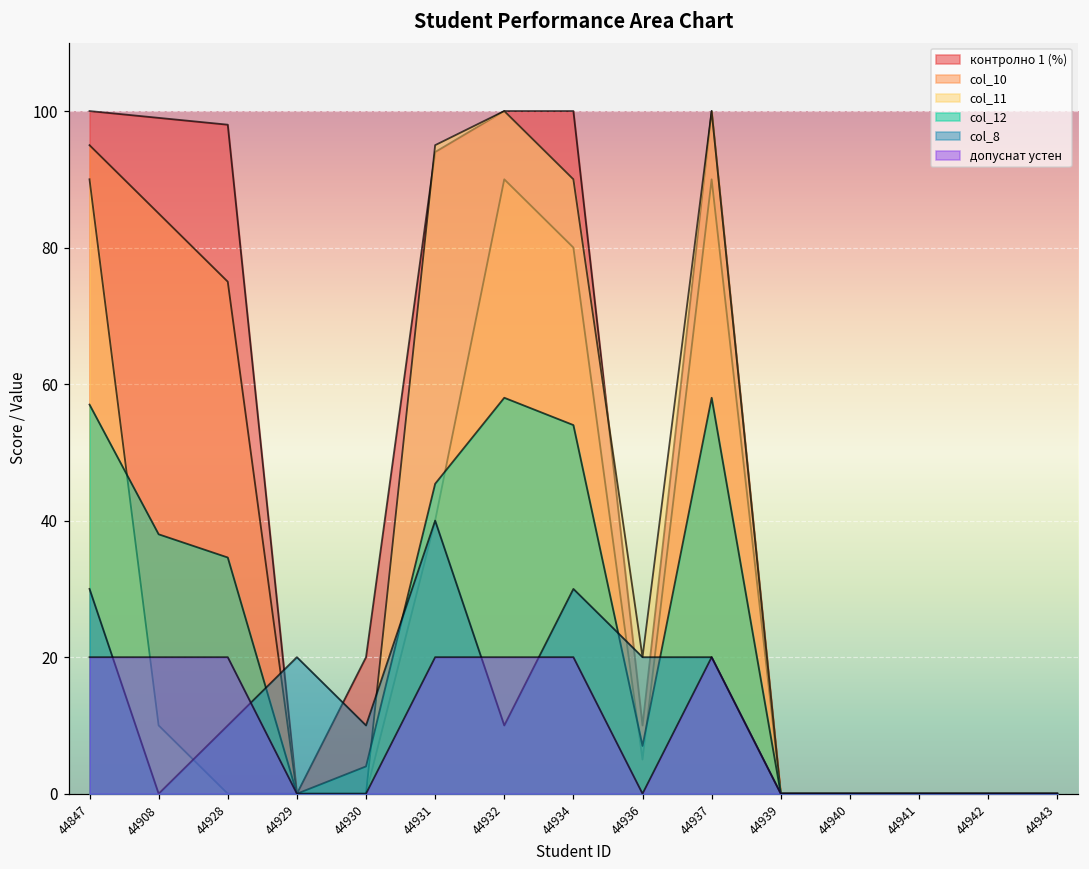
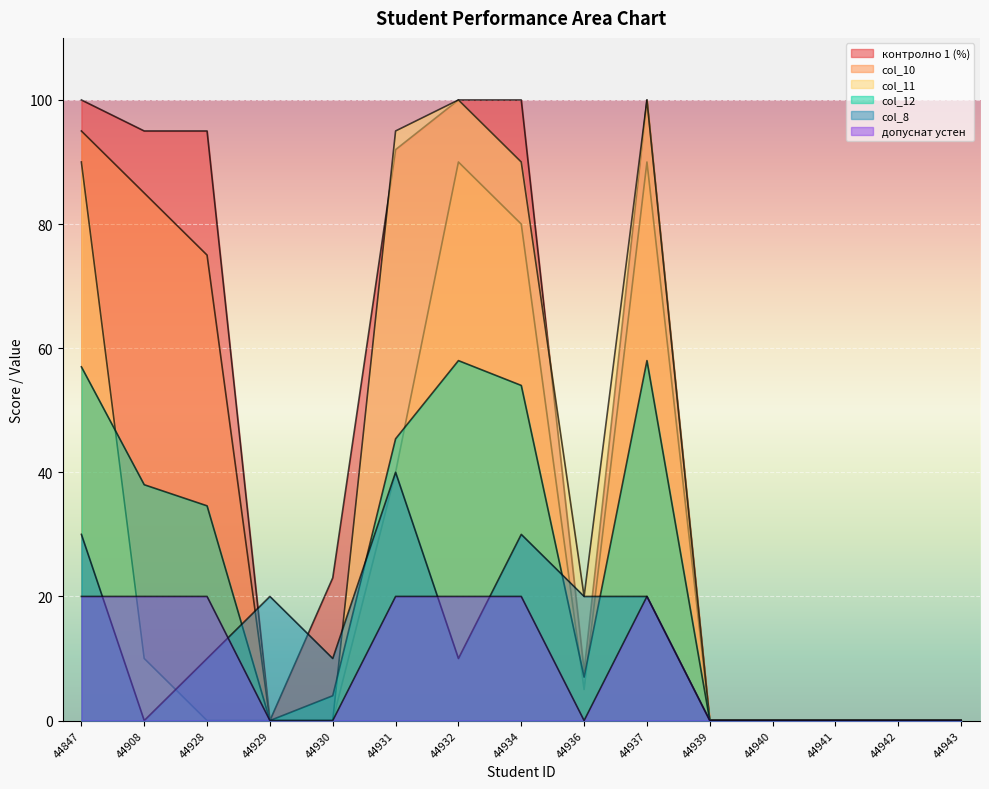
контролно 1 (%), 44908: 99 -> 95
контролно 1 (%), 44928: 98 -> 95
контролно 1 (%), 44930: 20 -> 23
контролно 1 (%), 44931: 94 -> 92
контролно 1 (%), 44936: 10 -> 8
